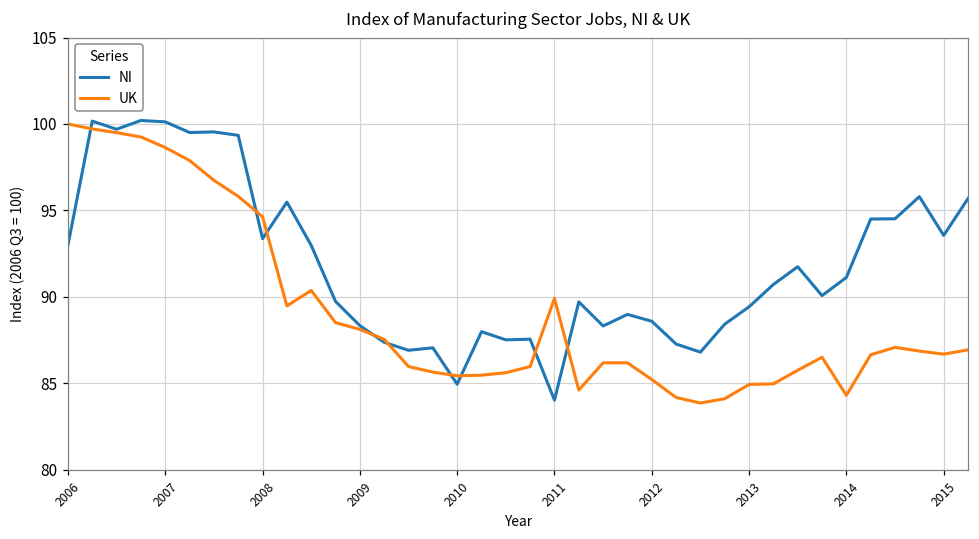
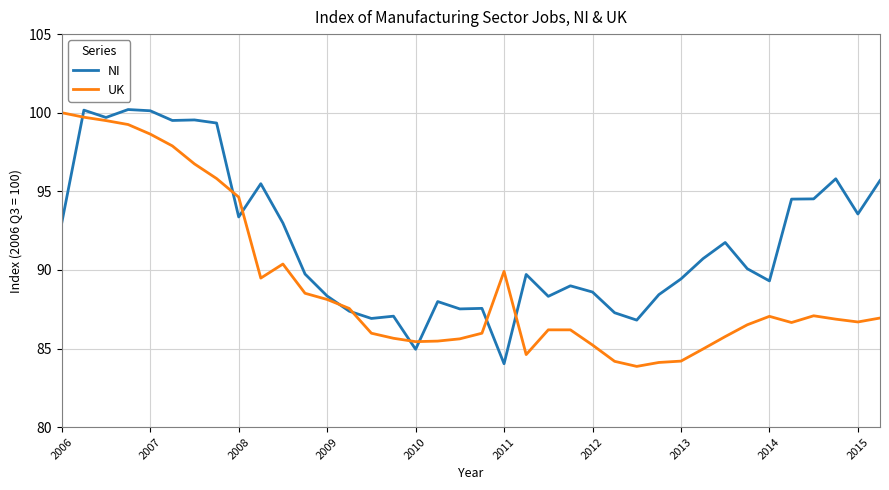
UK, 2013: 84.9 -> 84.2
NI, 2014: 91.1 -> 89.3
UK, 2014: 84.3 -> 87.0
